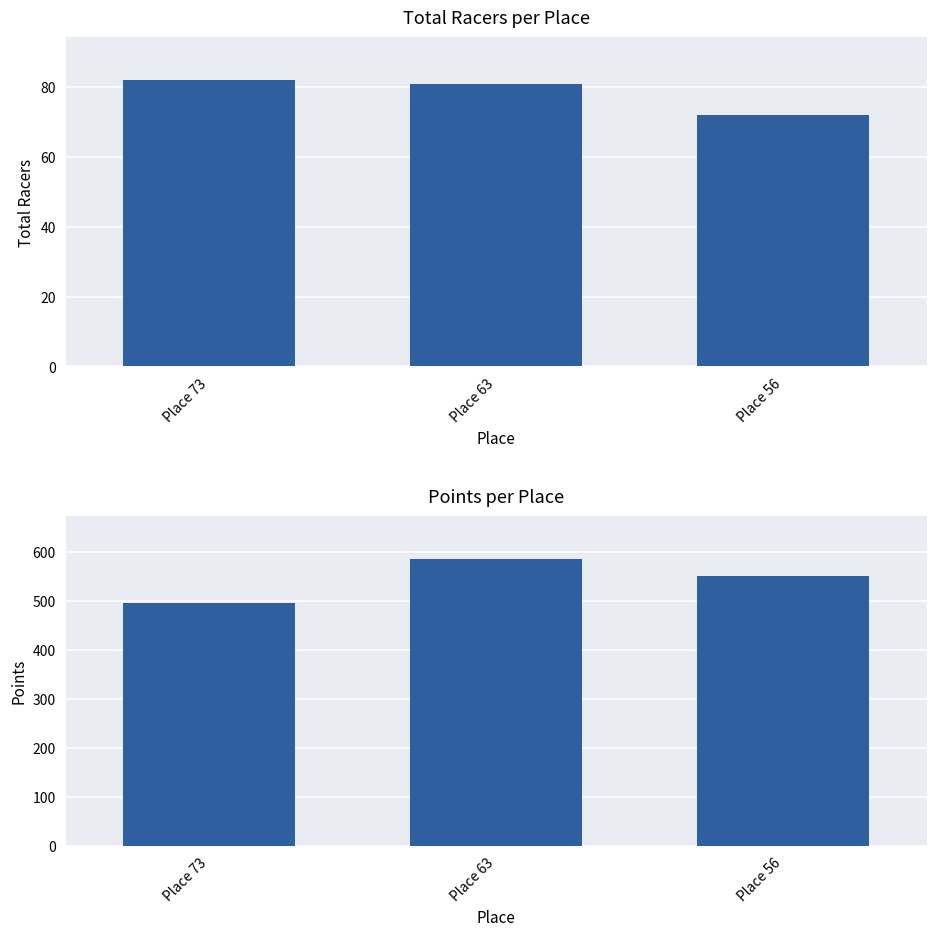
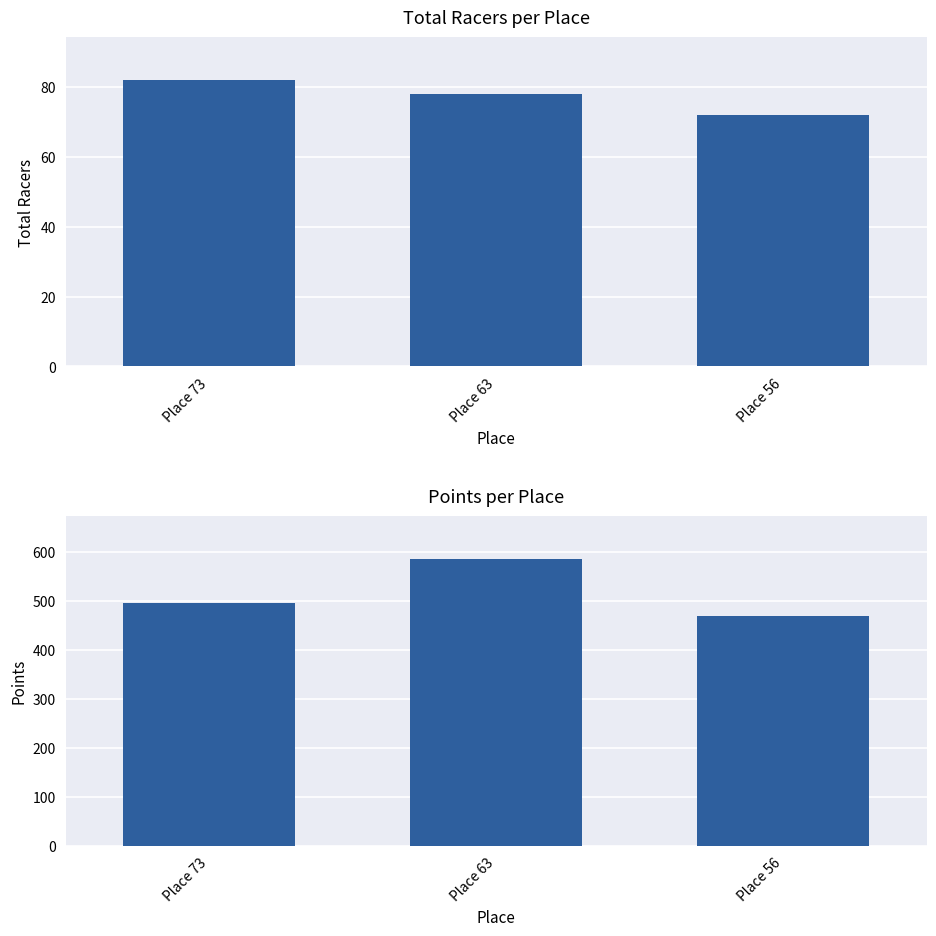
Total Racers per Place, Place 63: 81 -> 78
Points per Place, Place 56: 550 -> 470
